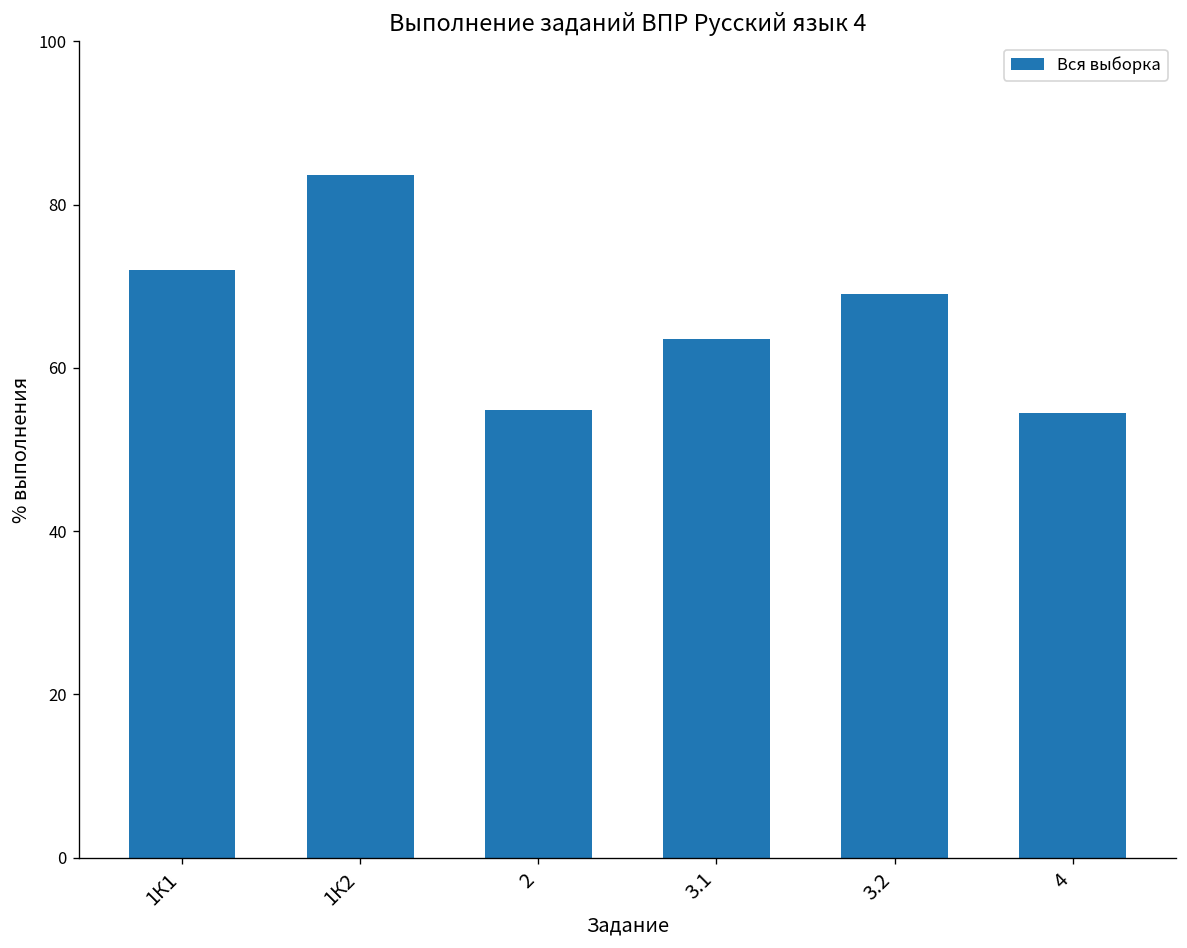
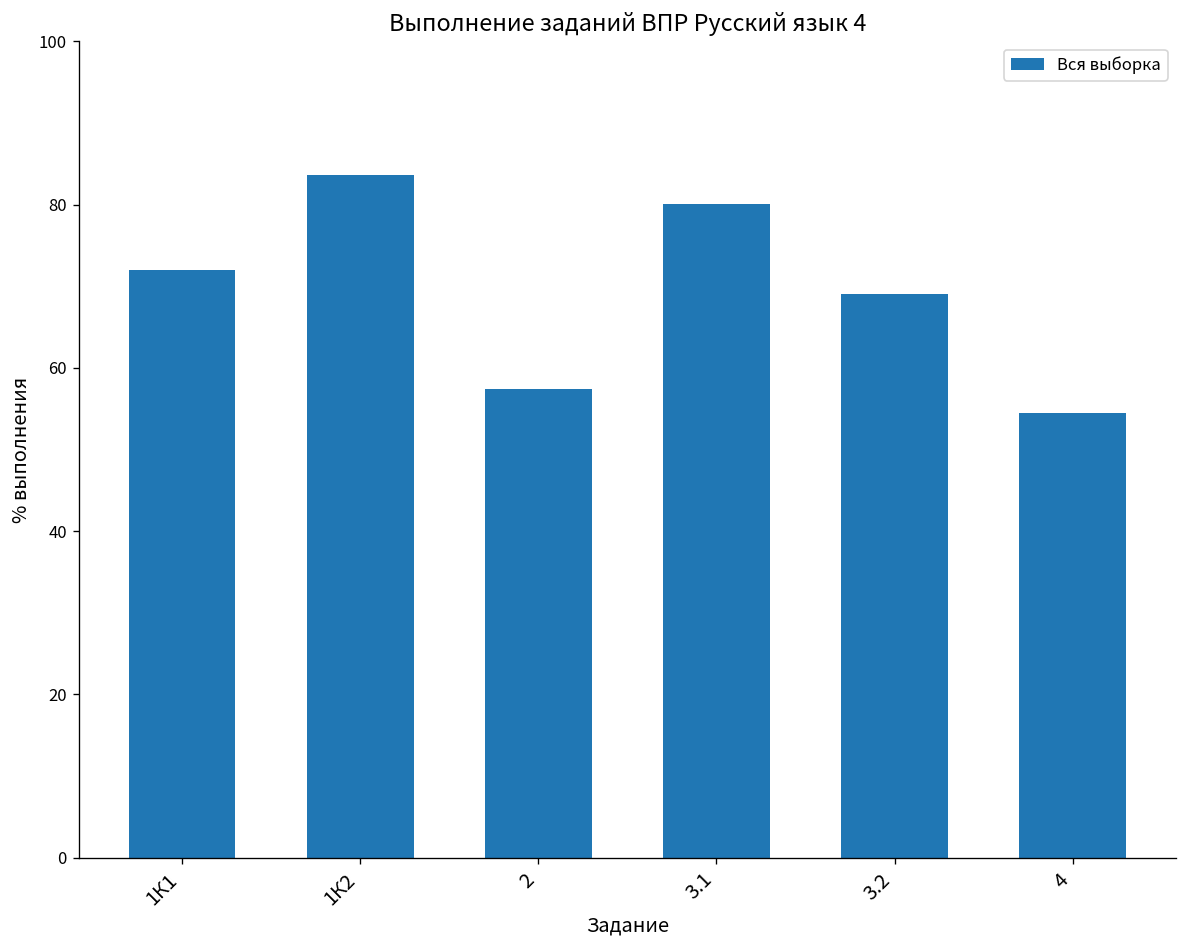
2: 55 -> 57
3.1: 64 -> 80
